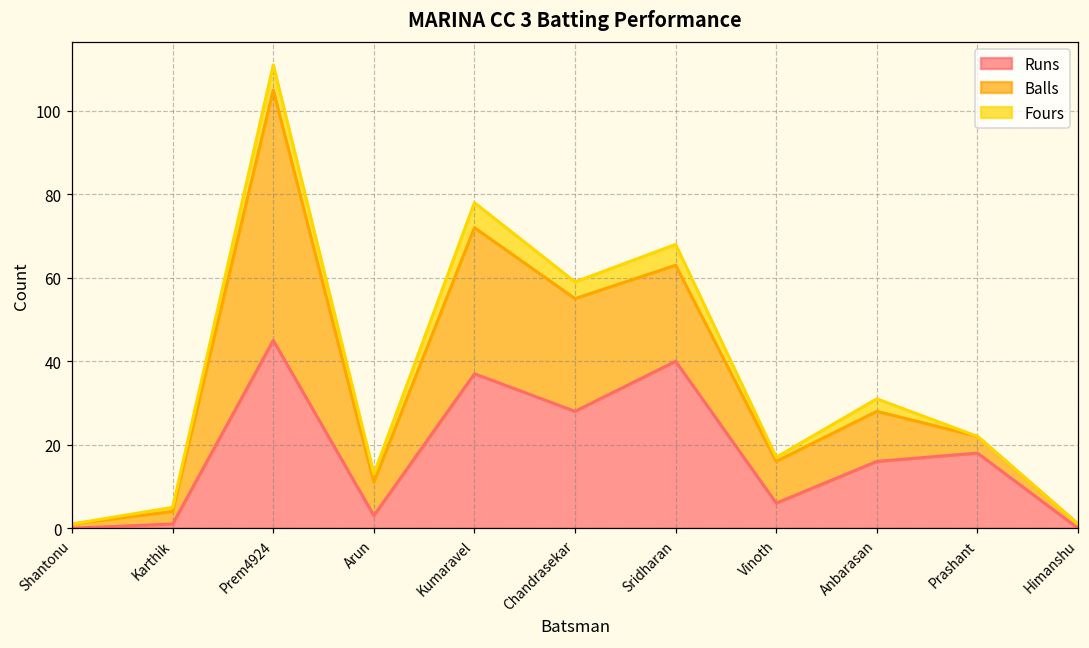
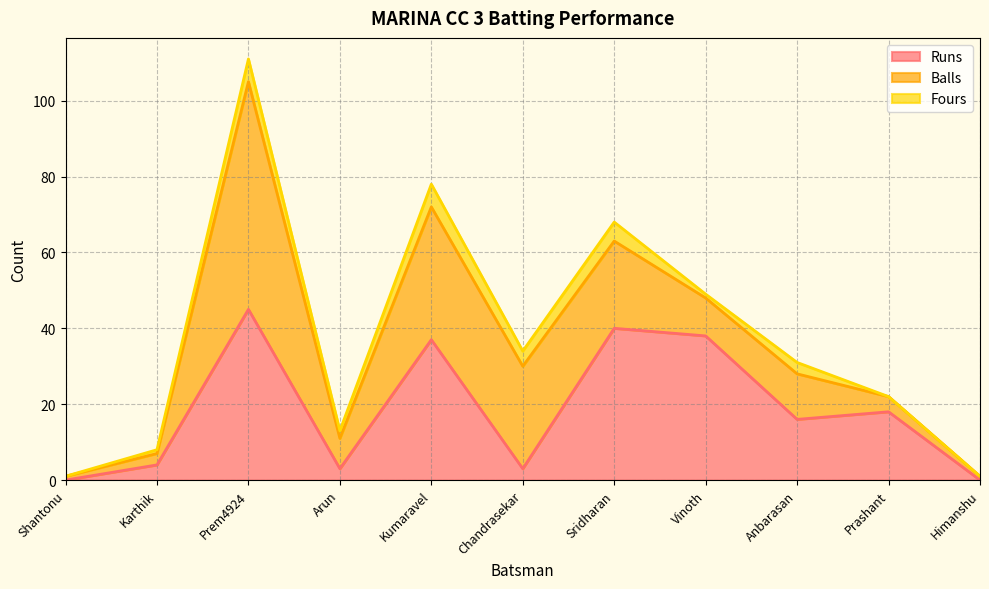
Runs, Karthik: 1 -> 4
Runs, Chandrasekar: 28 -> 3
Runs, Vinoth: 6 -> 38
